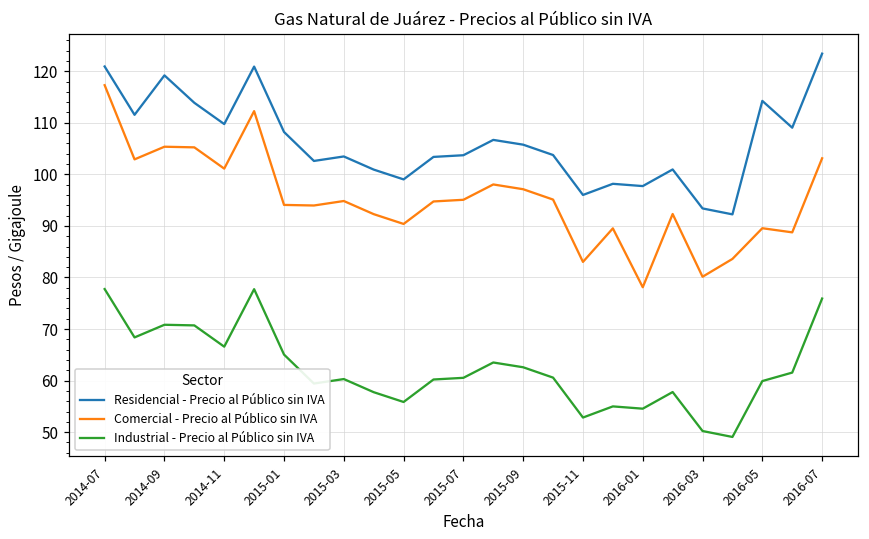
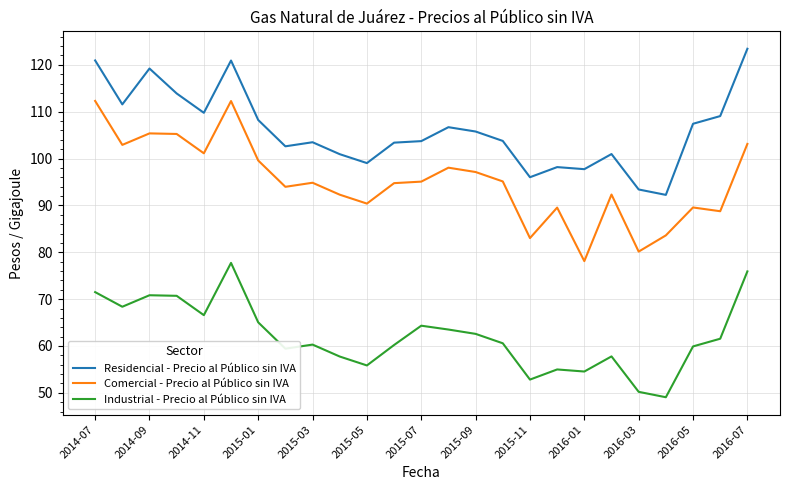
Comercial - Precio al Público sin IVA, 2014-07: 117 -> 112
Industrial - Precio al Público sin IVA, 2014-07: 78 -> 71
Comercial - Precio al Público sin IVA, 2015-01: 94 -> 100
Industrial - Precio al Público sin IVA, 2015-07: 61 -> 64
Residencial - Precio al Público sin IVA, 2016-05: 114 -> 107
